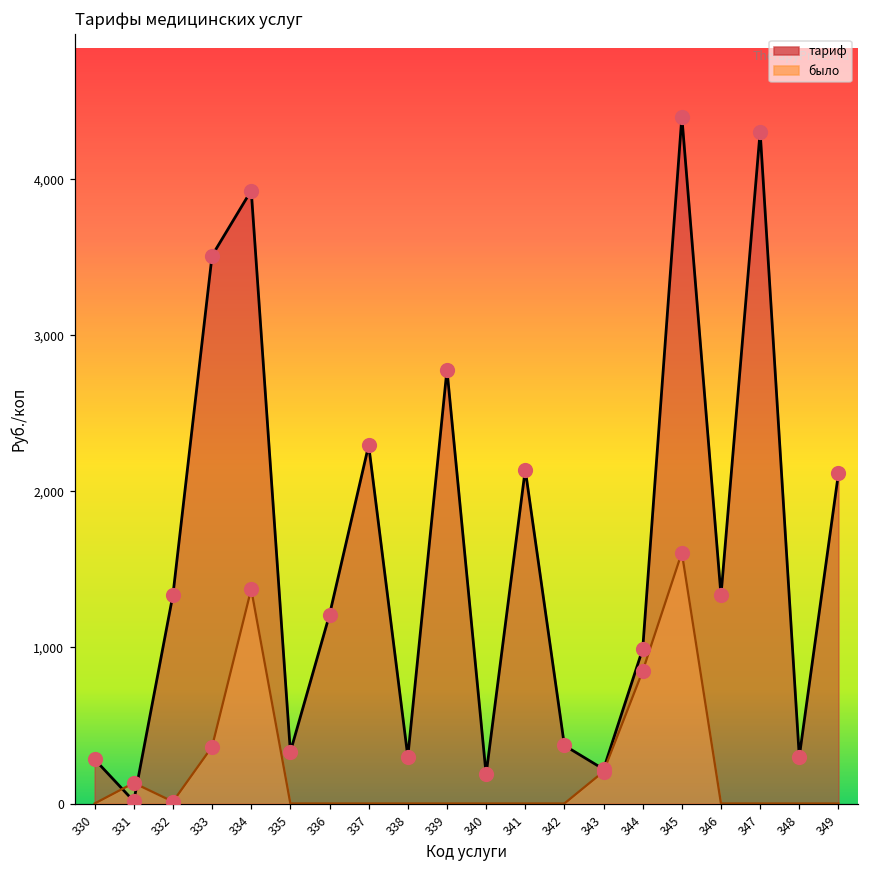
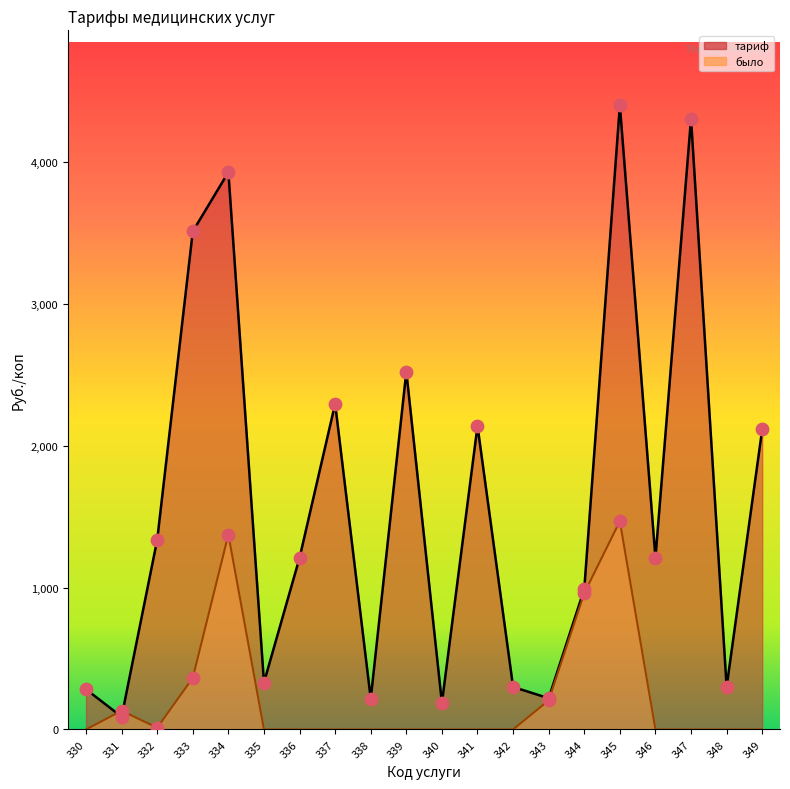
тариф, 331: 20 -> 90
тариф, 338: 300 -> 220
тариф, 339: 2,780 -> 2,520
тариф, 342: 370 -> 300
было, 344: 850 -> 960
было, 345: 1,610 -> 1,470
тариф, 346: 1,330 -> 1,210
